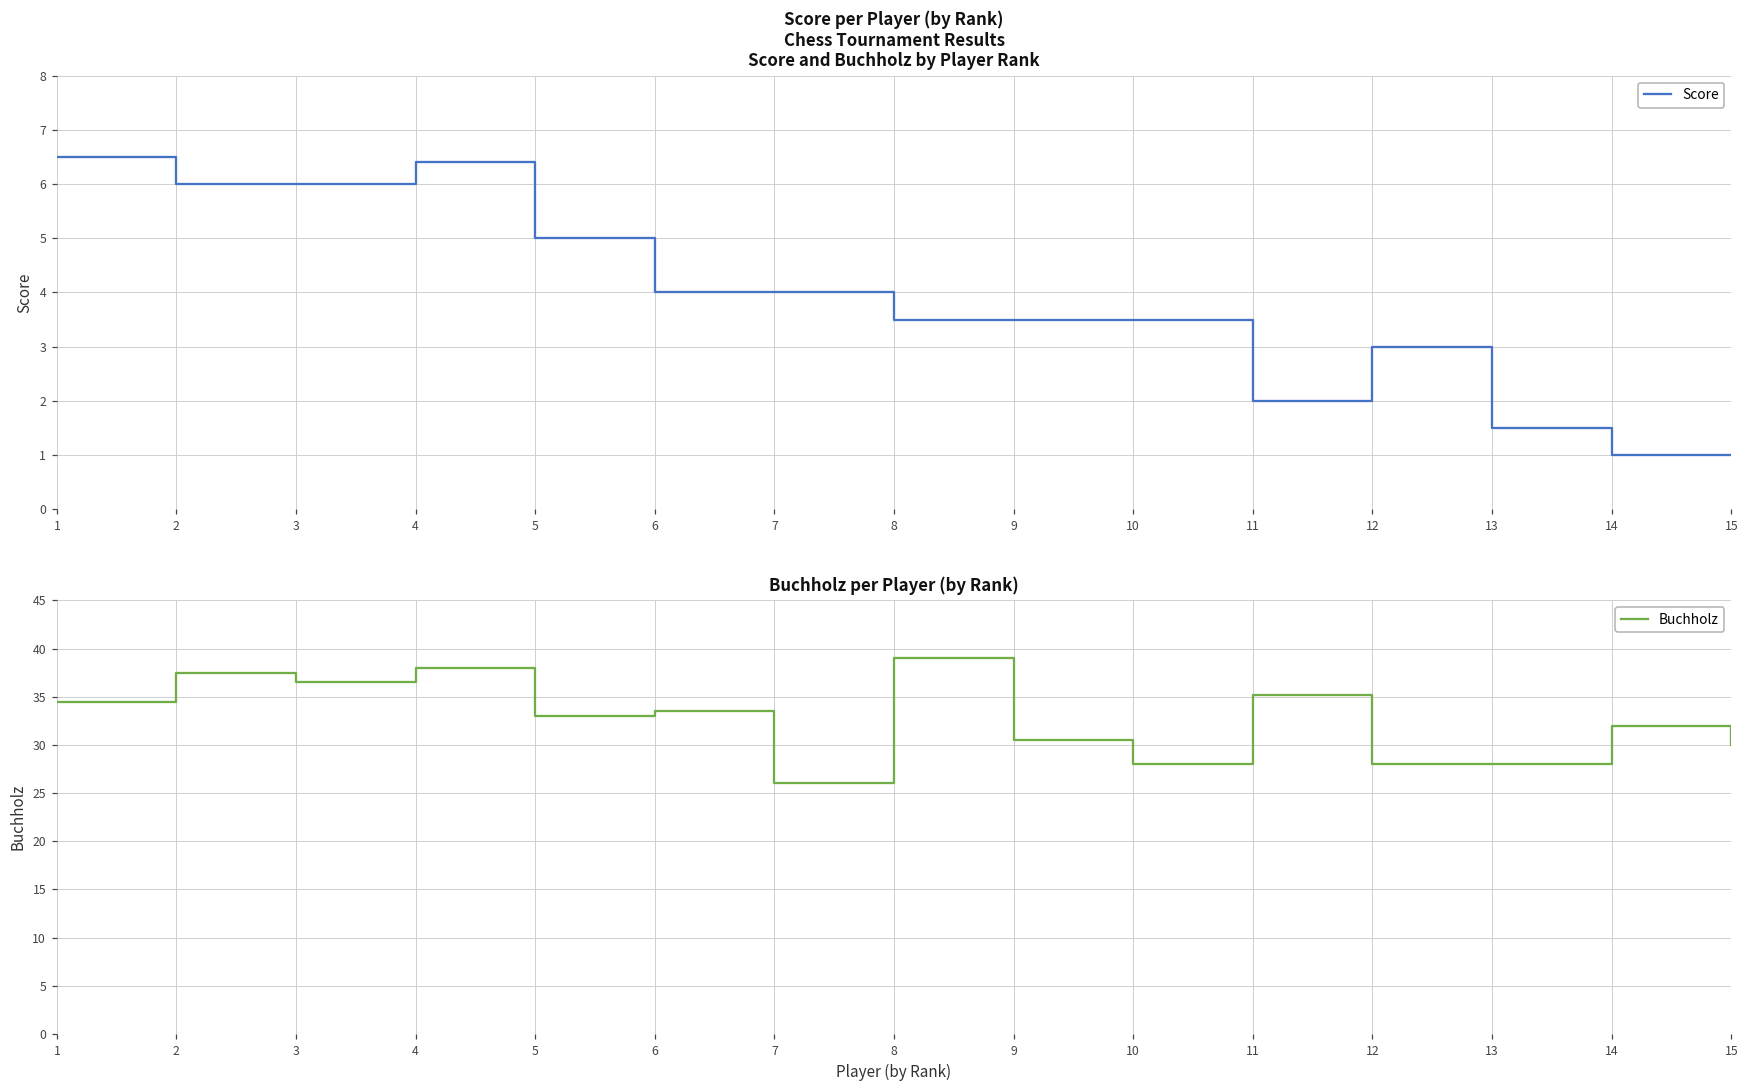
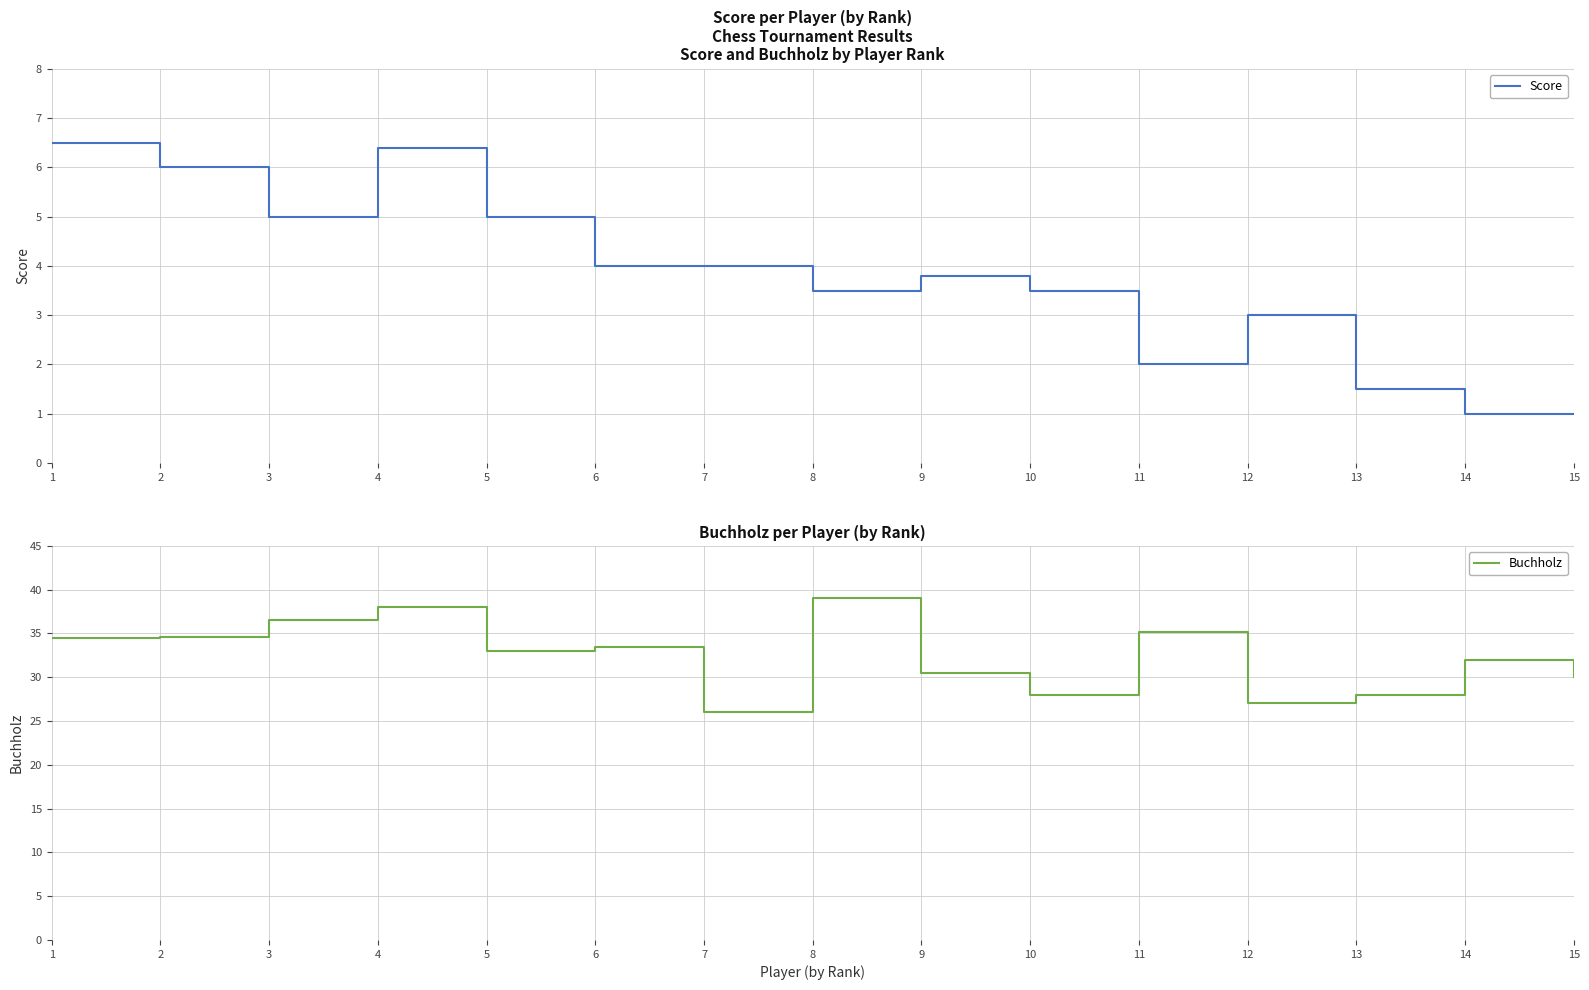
Score per Player (by Rank) Chess Tournament Results Score and Buchholz by Player Rank, 3: 6 -> 5
Score per Player (by Rank) Chess Tournament Results Score and Buchholz by Player Rank, 9: 3.5 -> 3.8
Buchholz per Player (by Rank), 2: 38 -> 35
Buchholz per Player (by Rank), 12: 28 -> 27
